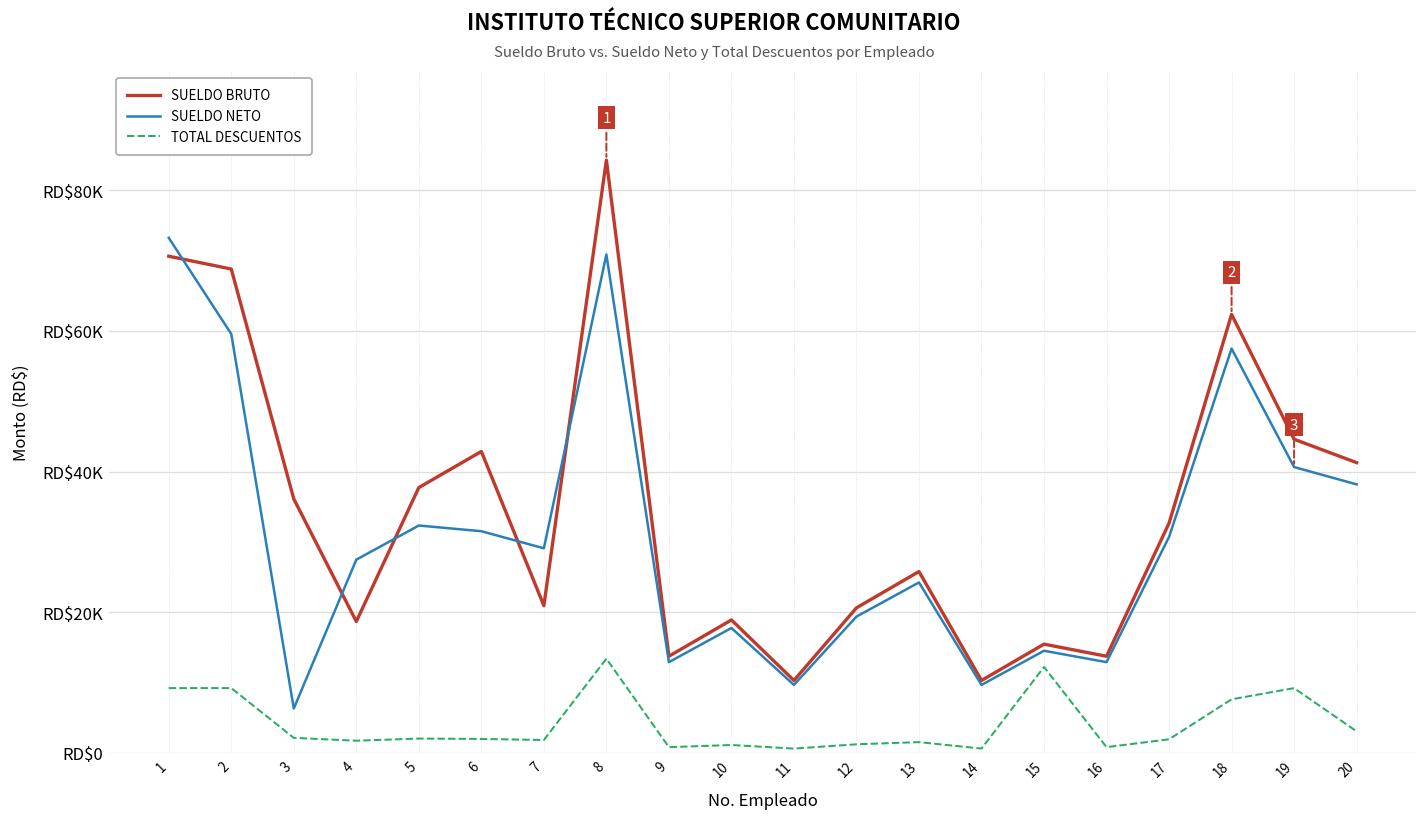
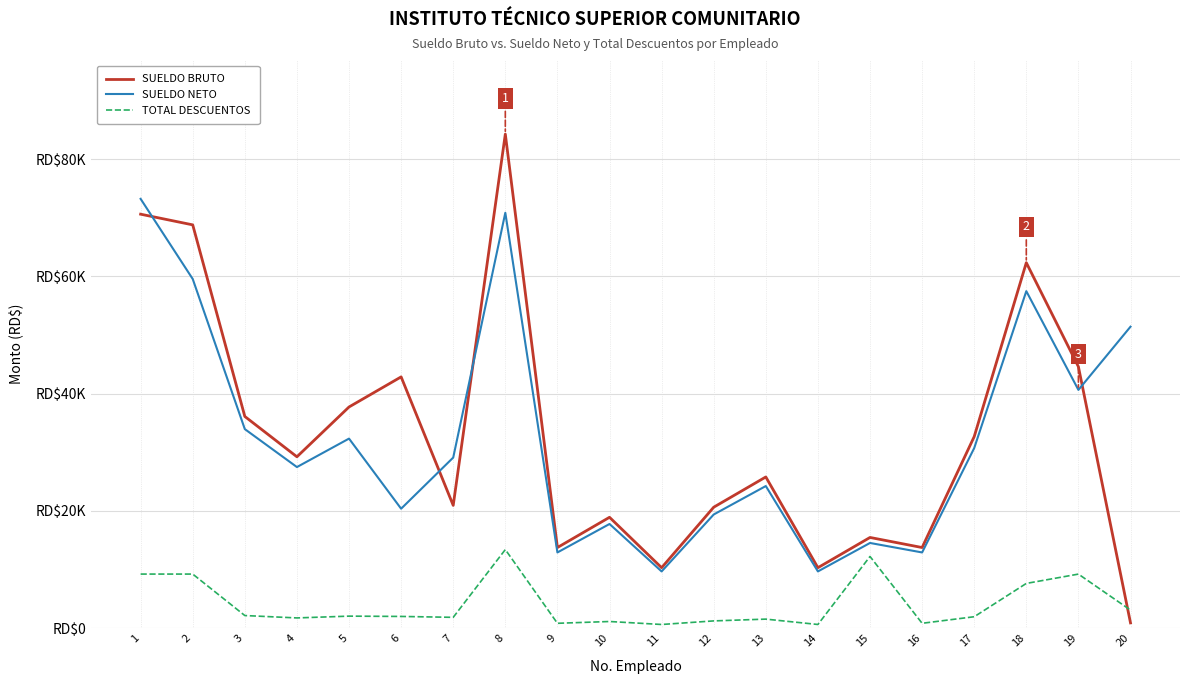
SUELDO NETO, 3: RD$6000 -> RD$34000
SUELDO BRUTO, 4: RD$19000 -> RD$29000
SUELDO NETO, 6: RD$32000 -> RD$20000
SUELDO BRUTO, 20: RD$41000 -> RD$1000
SUELDO NETO, 20: RD$38000 -> RD$51000
